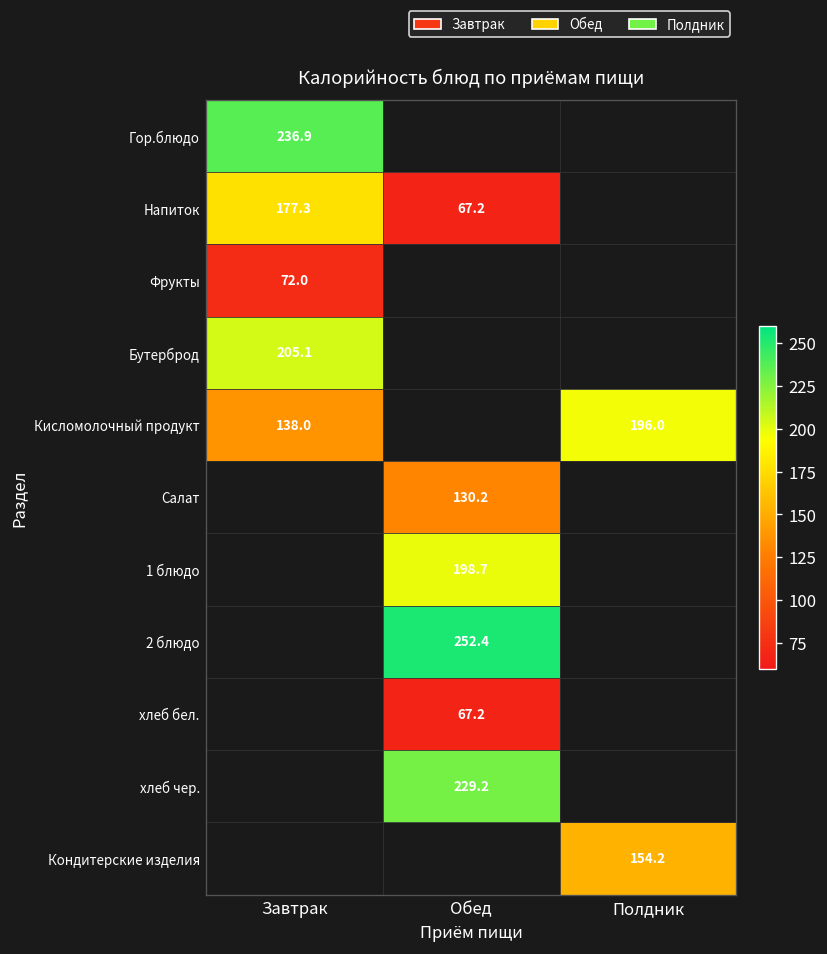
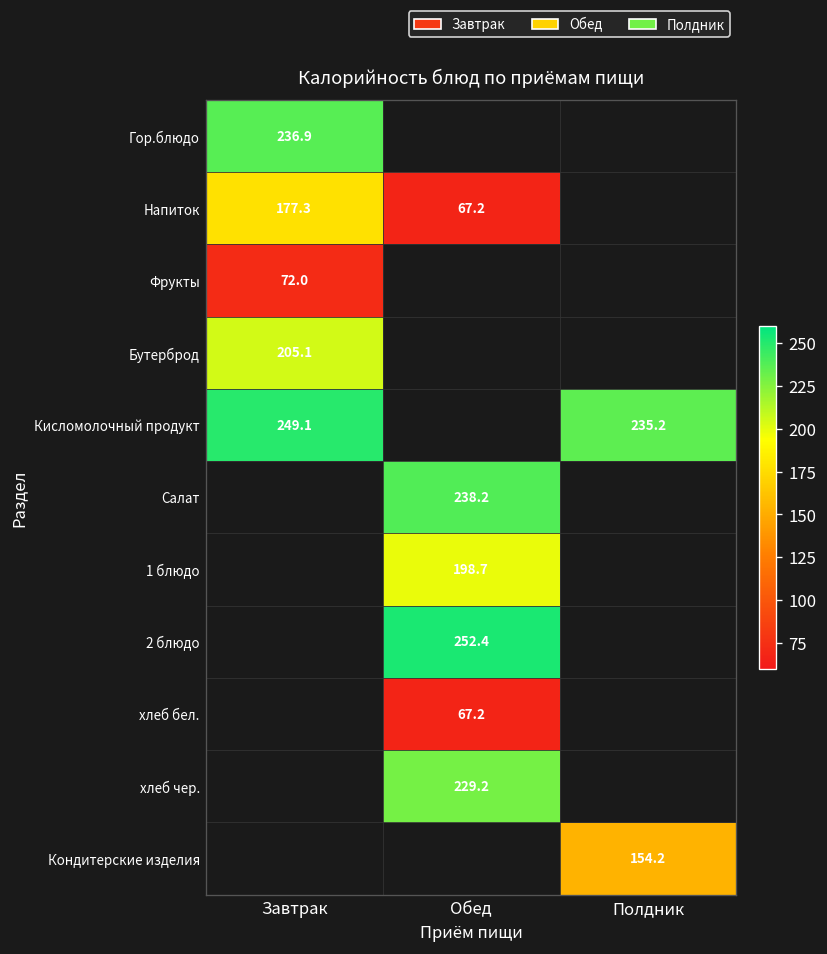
Кисломолочный продукт, Завтрак: 138.0 -> 249.1
Кисломолочный продукт, Полдник: 196.0 -> 235.2
Салат, Обед: 130.2 -> 238.2
